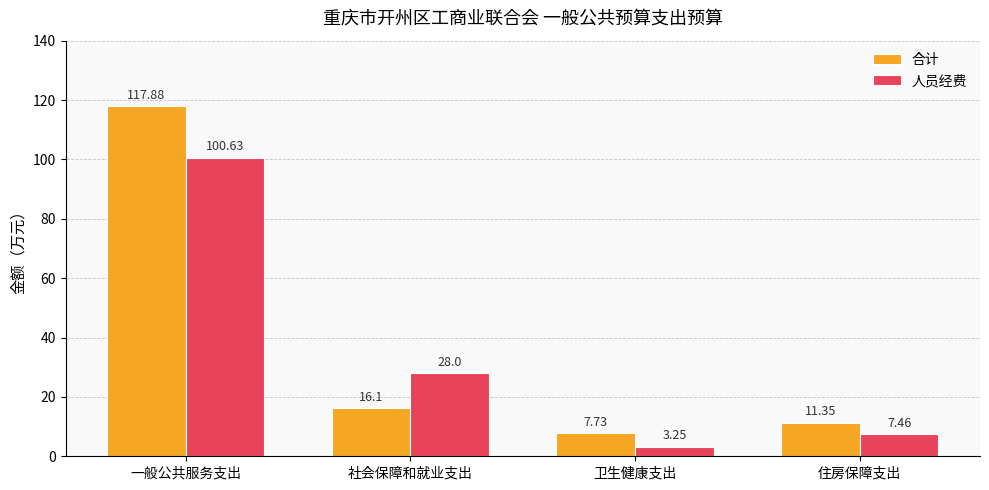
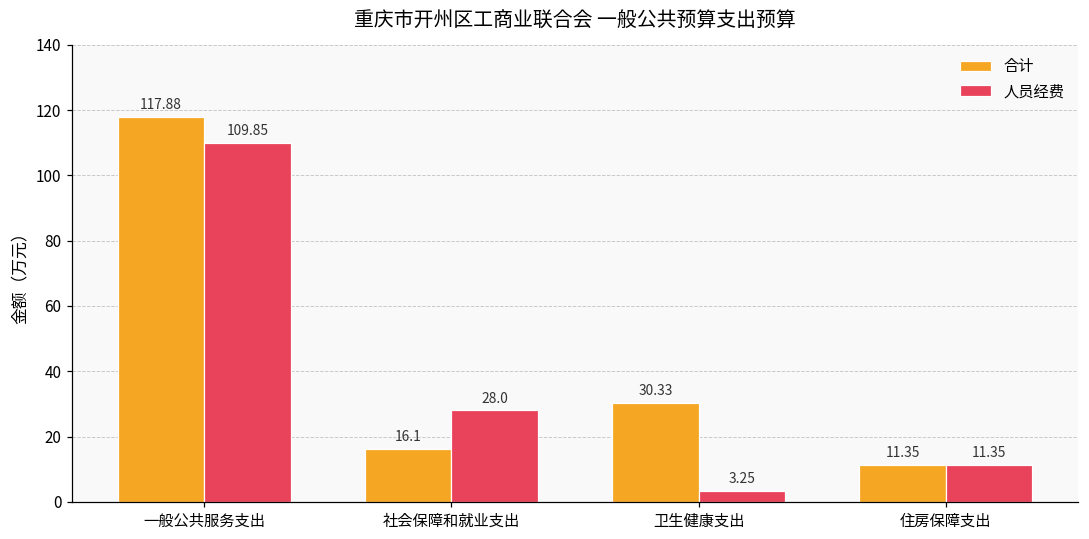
人员经费, 一般公共服务支出: 100.63 -> 109.85
合计, 卫生健康支出: 7.73 -> 30.33
人员经费, 住房保障支出: 7.46 -> 11.35
